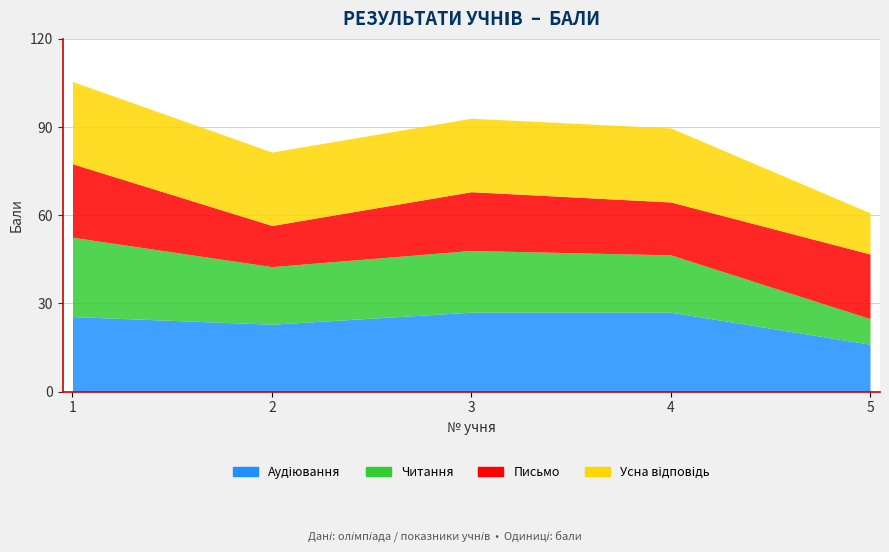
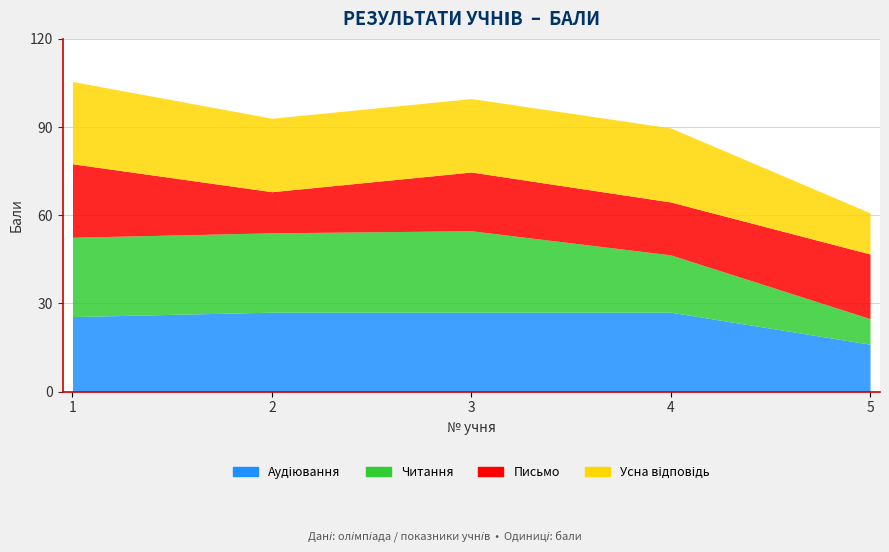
Аудіювання, 2: 23 -> 27
Читання, 2: 20 -> 27
Читання, 3: 21 -> 28
